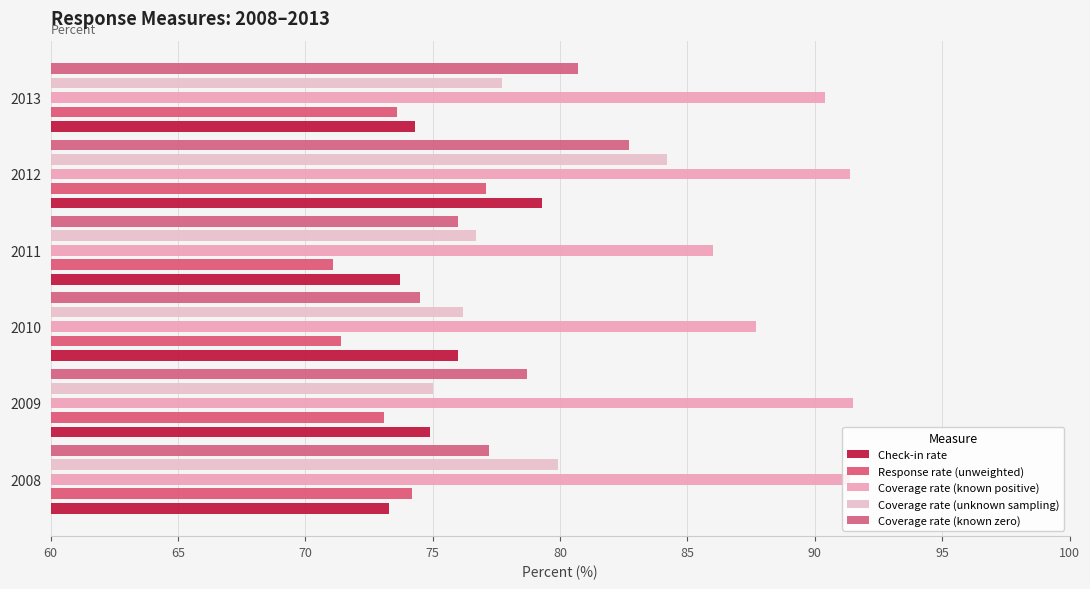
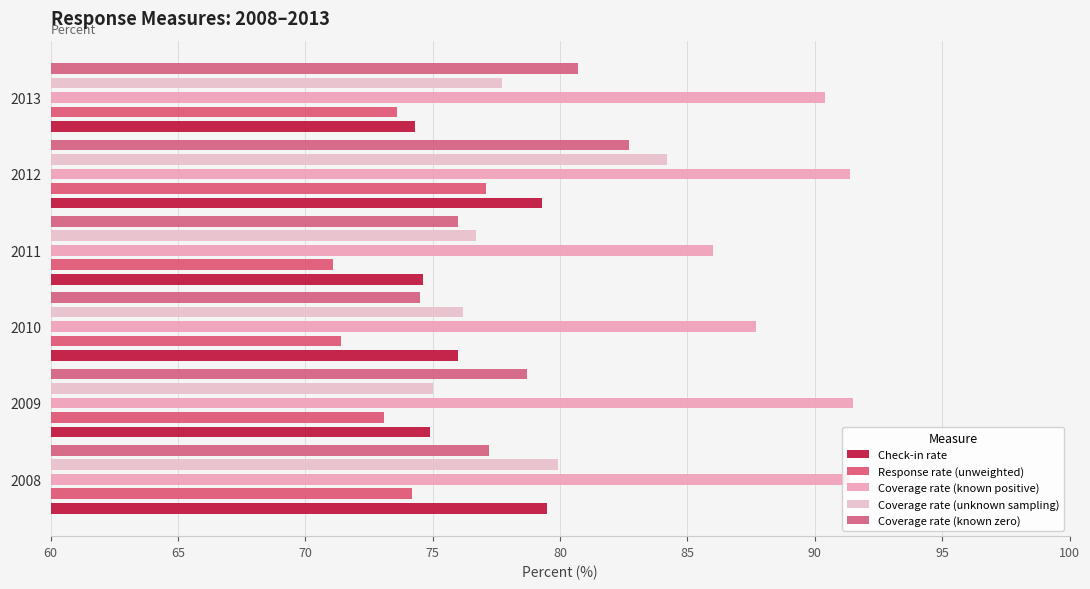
Check-in rate, 2011: 73.7 -> 74.6
Check-in rate, 2008: 73.3 -> 79.5
